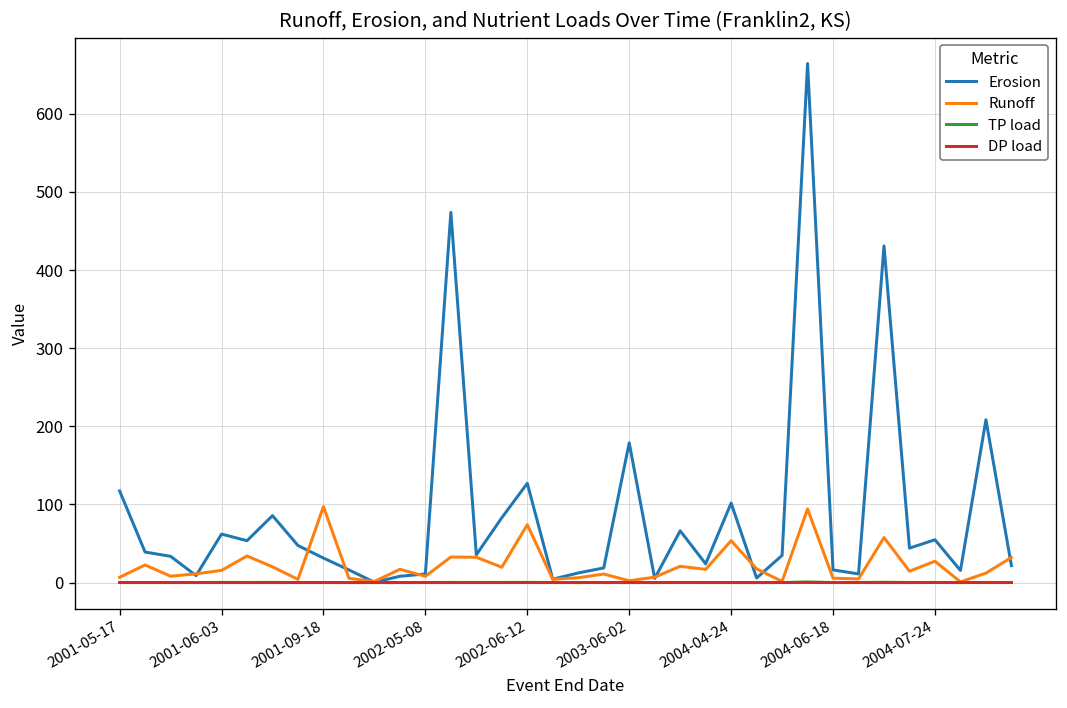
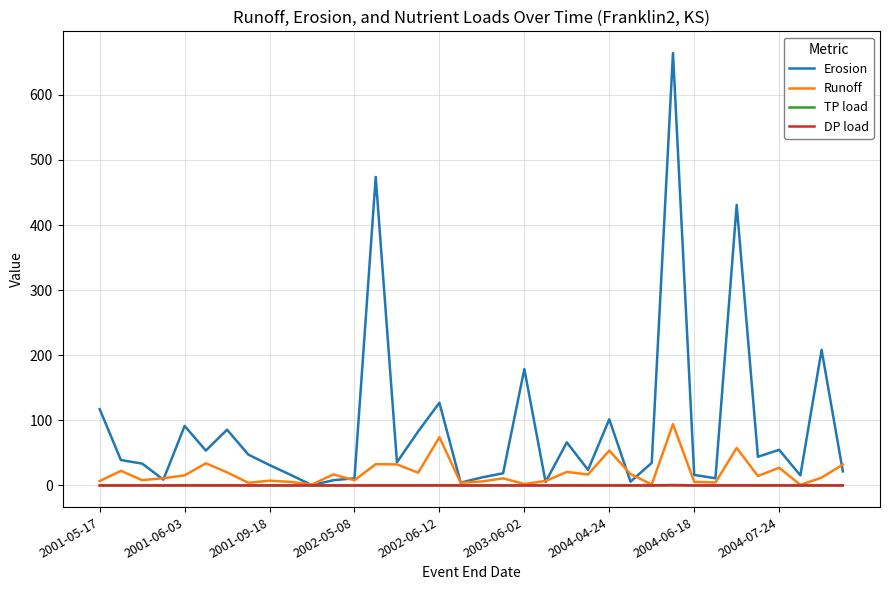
Erosion, 2001-06-03: 60 -> 90
Runoff, 2001-09-18: 100 -> 10
